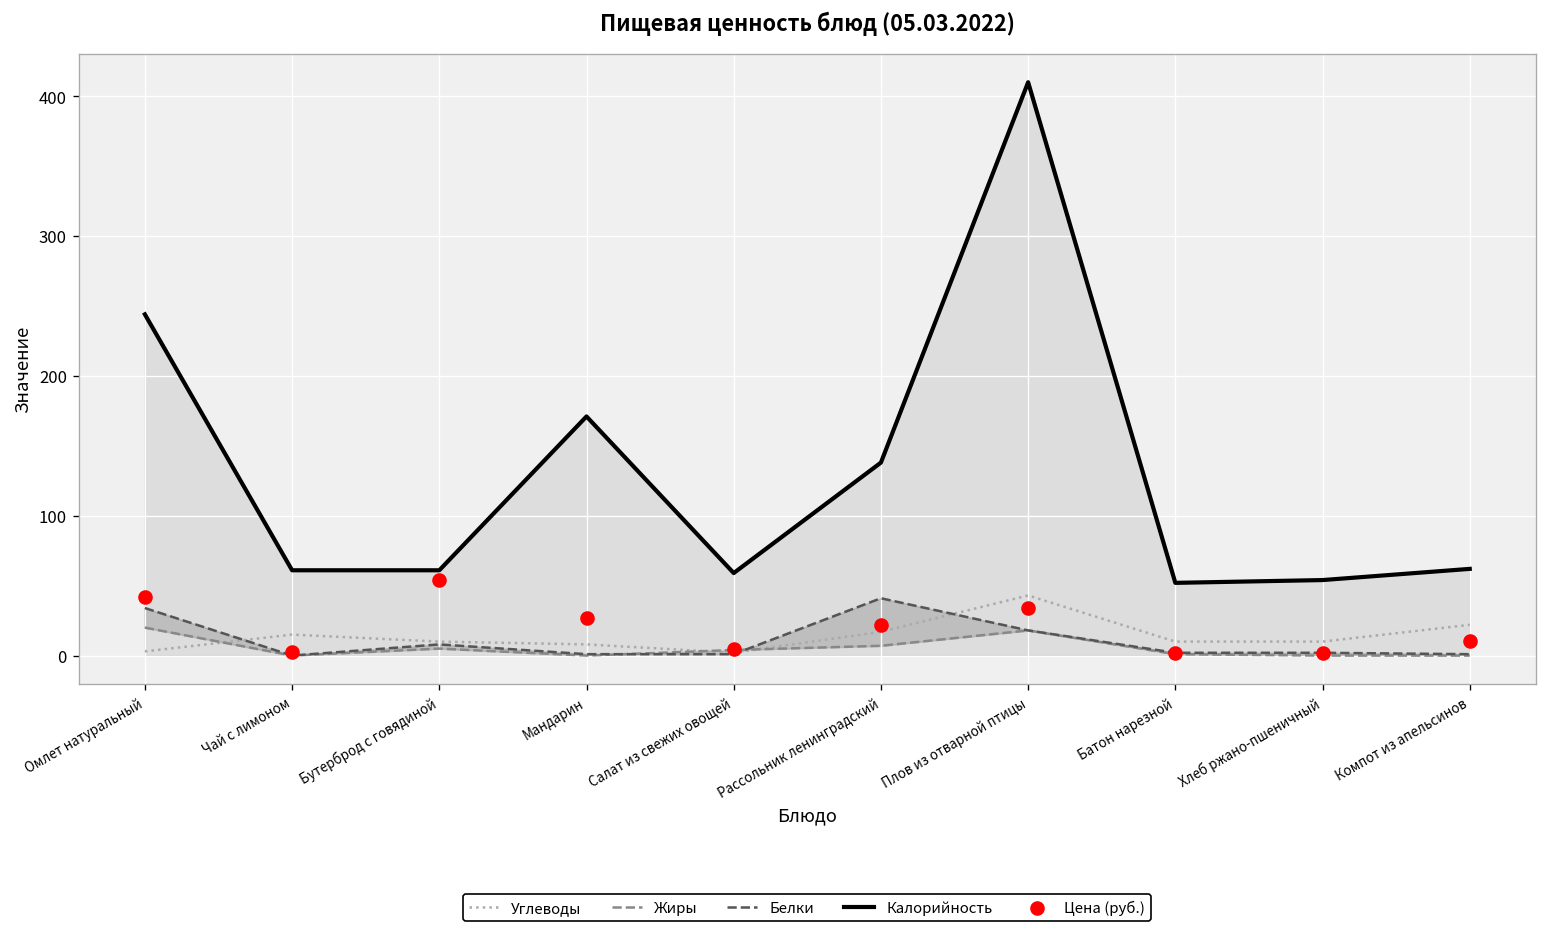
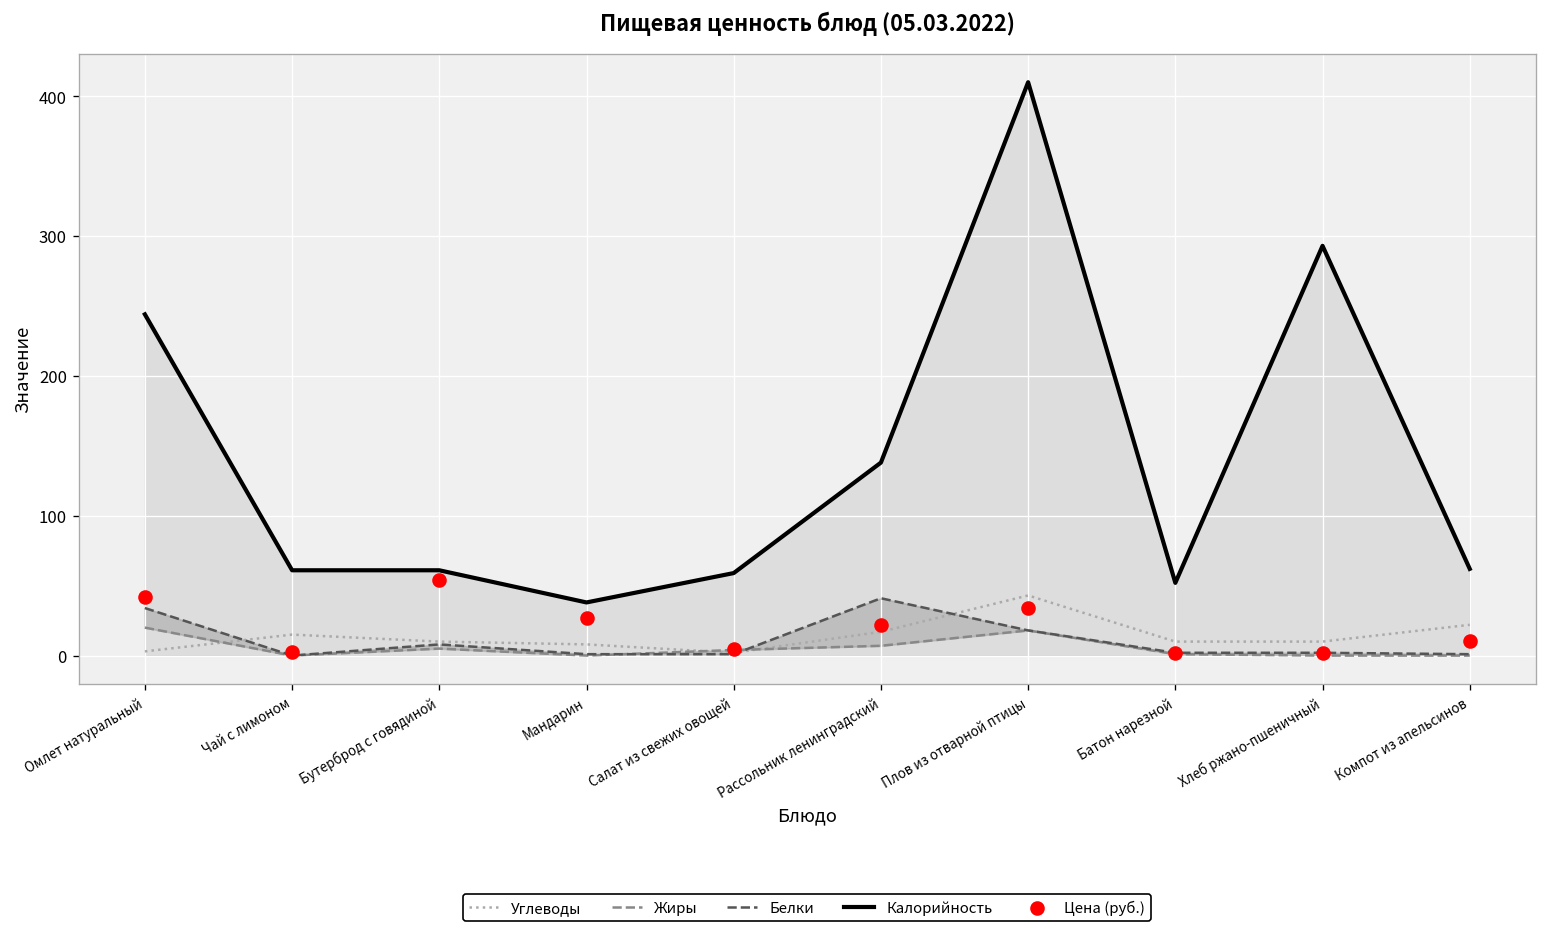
Калорийность, Мандарин: 171 -> 38
Калорийность, Хлеб ржано-пшеничный: 54 -> 293
